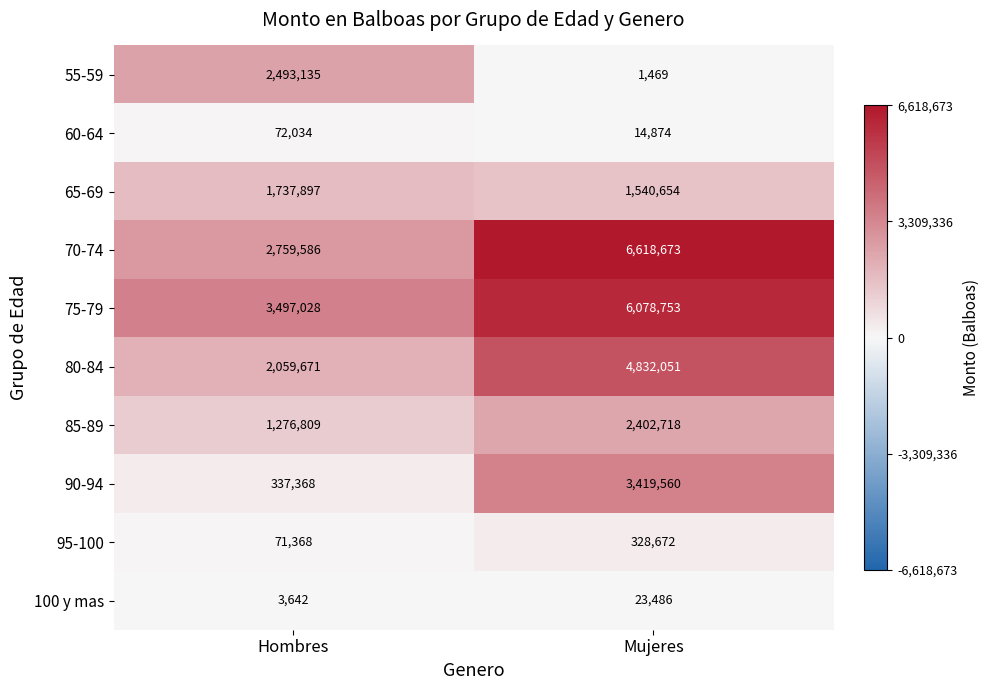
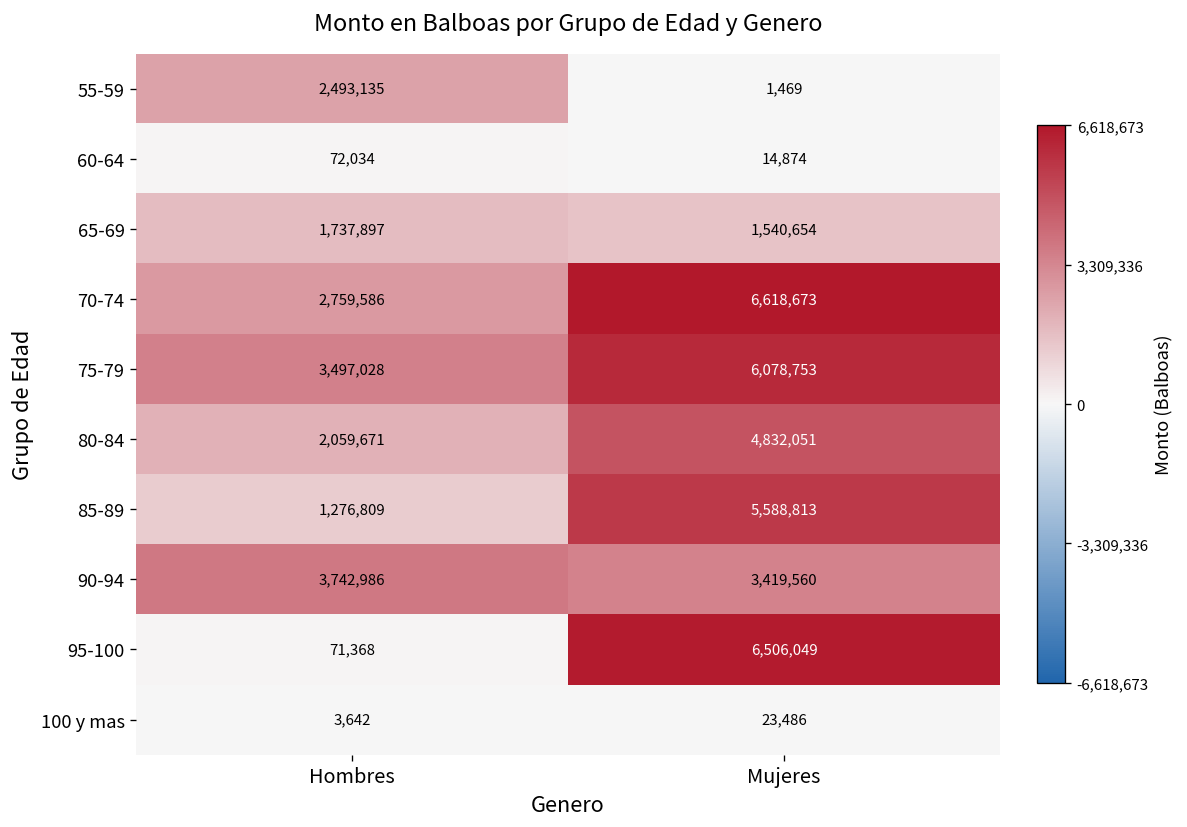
85-89, Mujeres: 2,402,718 -> 5,588,813
90-94, Hombres: 337,368 -> 3,742,986
95-100, Mujeres: 328,672 -> 6,506,049
